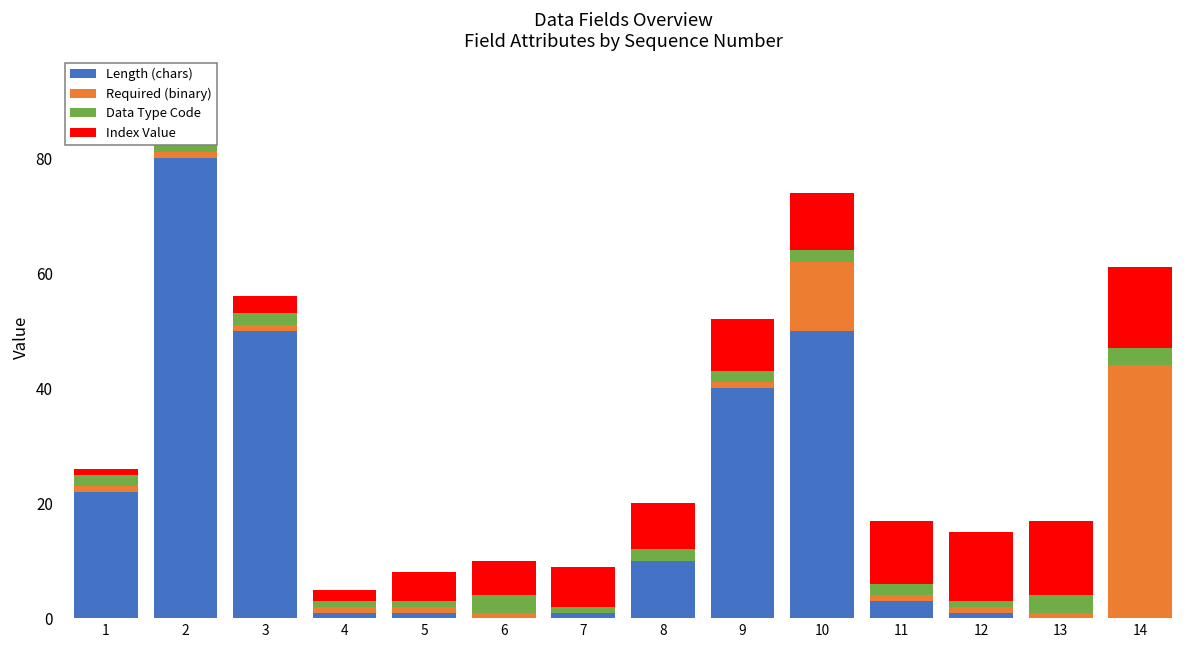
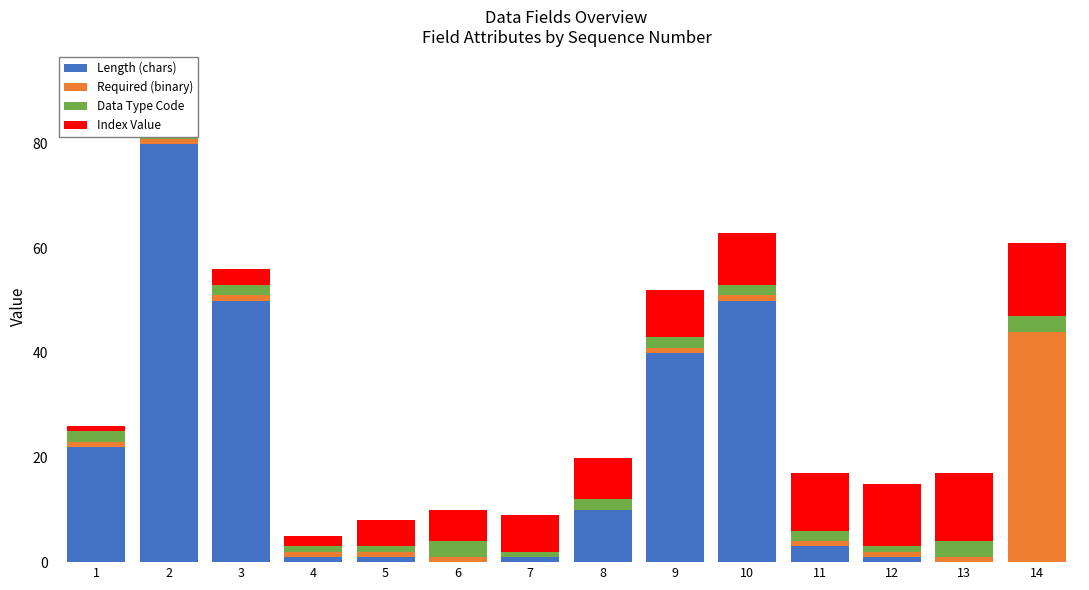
Required (binary), 10: 12 -> 1
